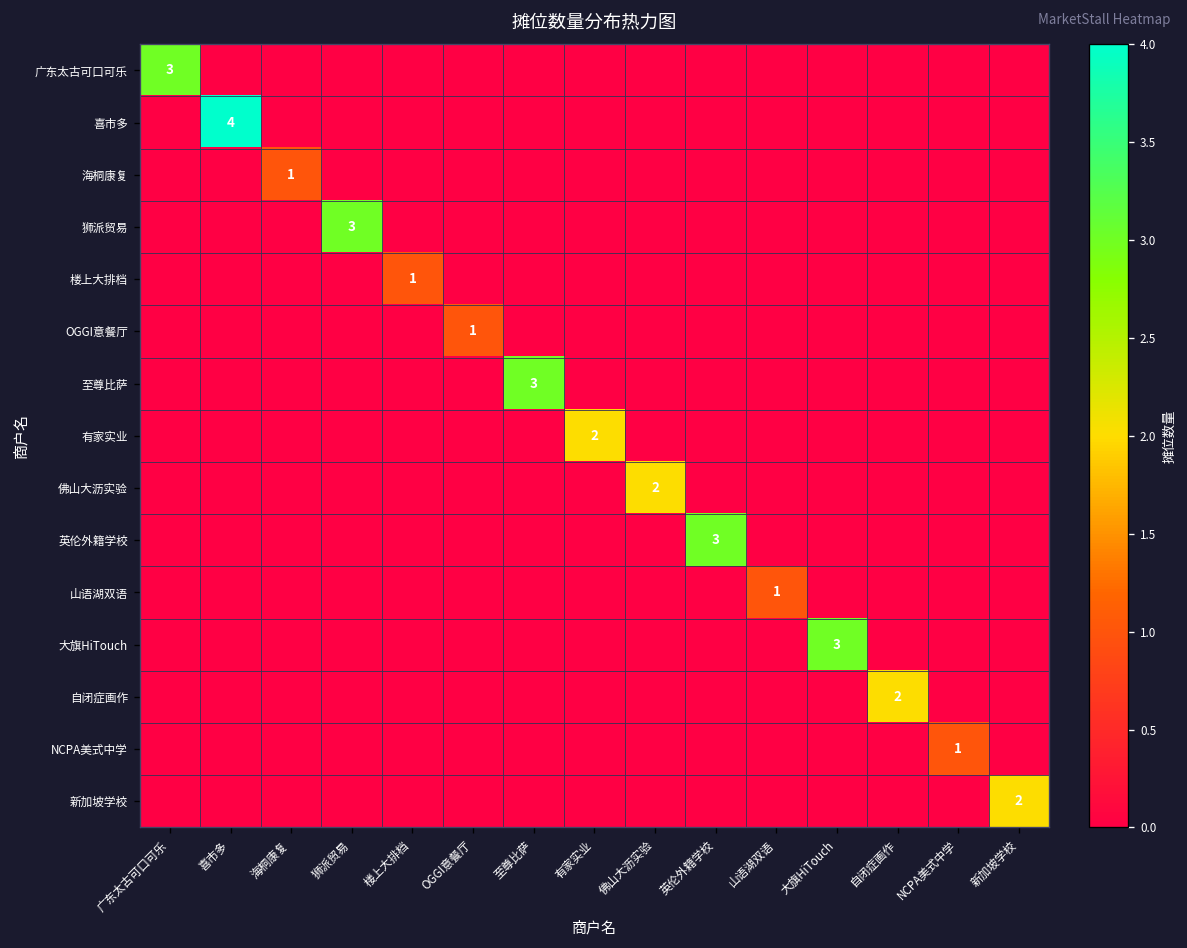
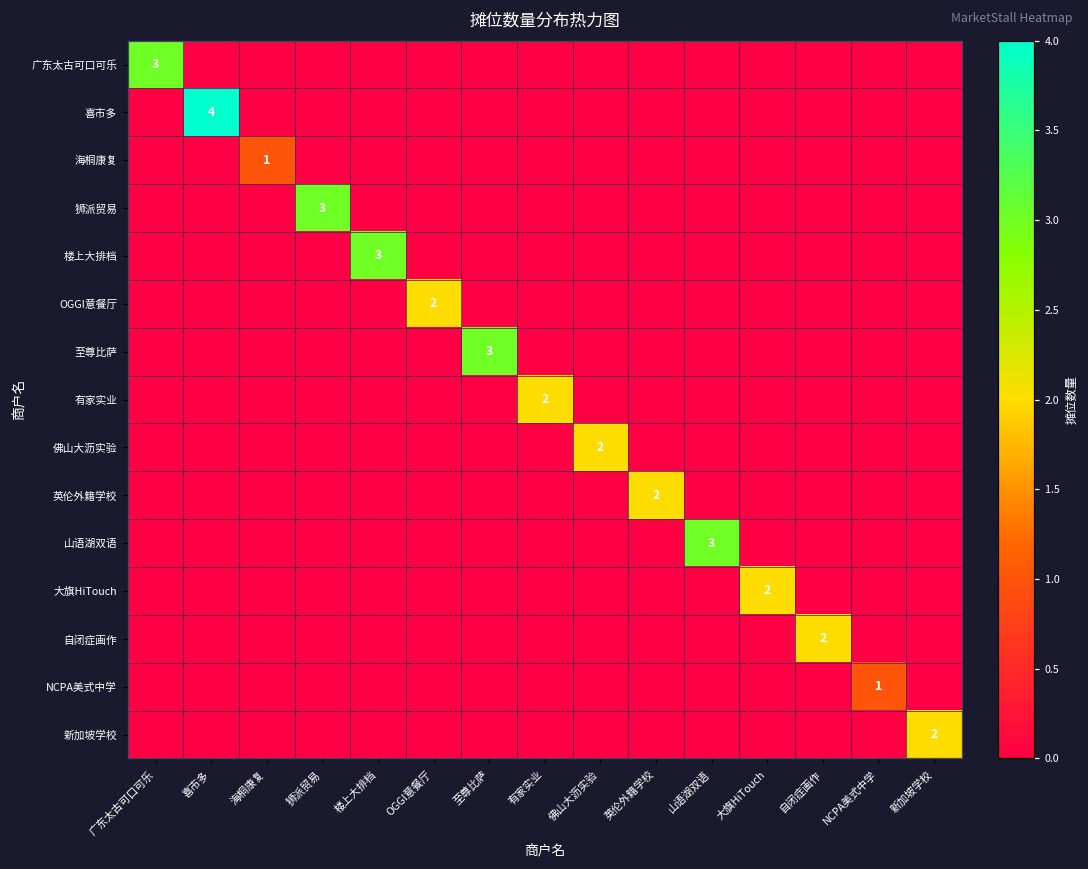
楼上大排档, 楼上大排档: 1 -> 3
OGGI意餐厅, OGGI意餐厅: 1 -> 2
英伦外籍学校, 英伦外籍学校: 3 -> 2
山语湖双语, 山语湖双语: 1 -> 3
大旗HiTouch, 大旗HiTouch: 3 -> 2
